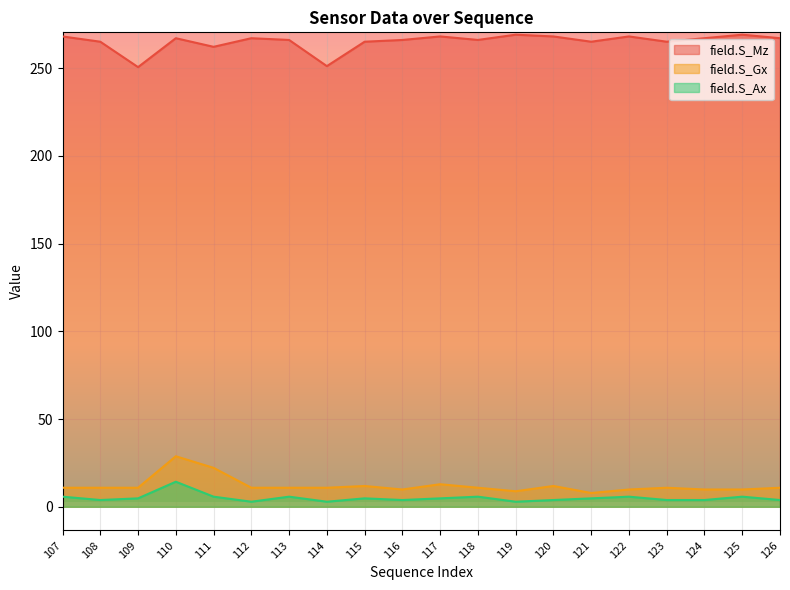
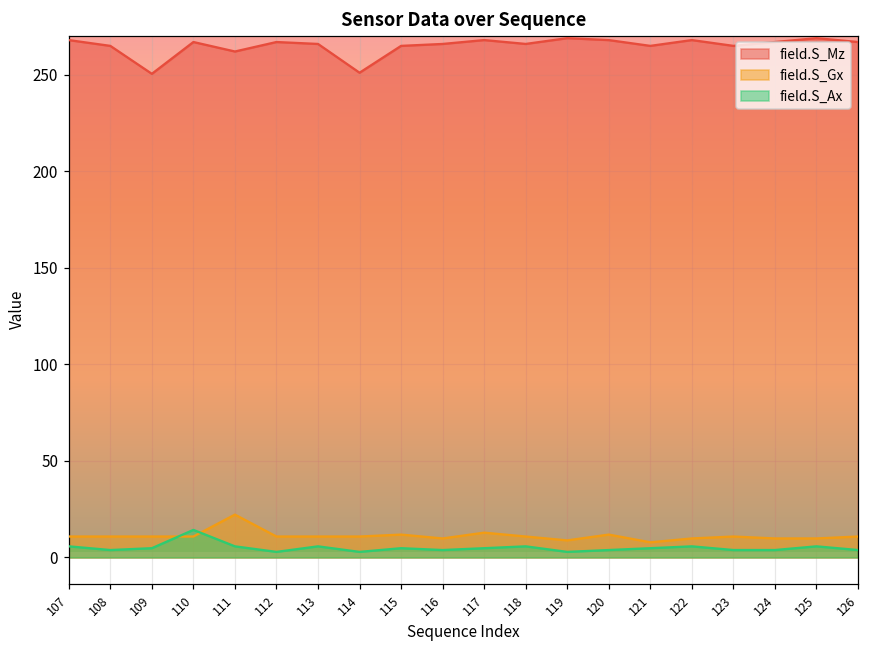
field.S_Gx, 110: 29 -> 11
